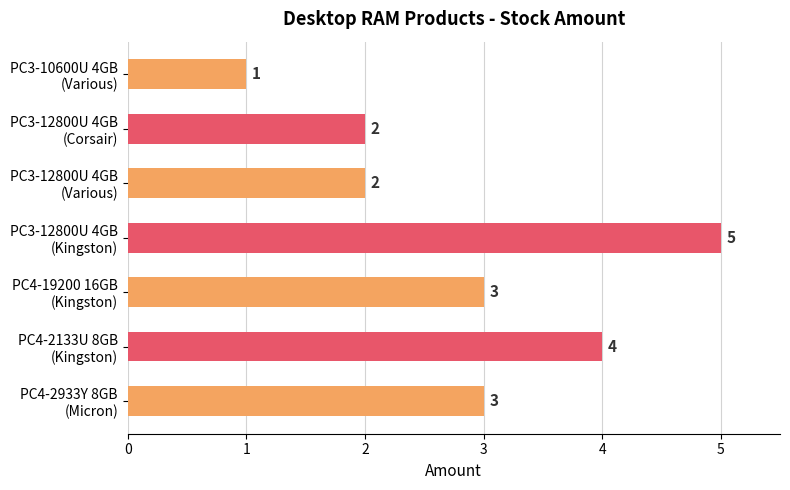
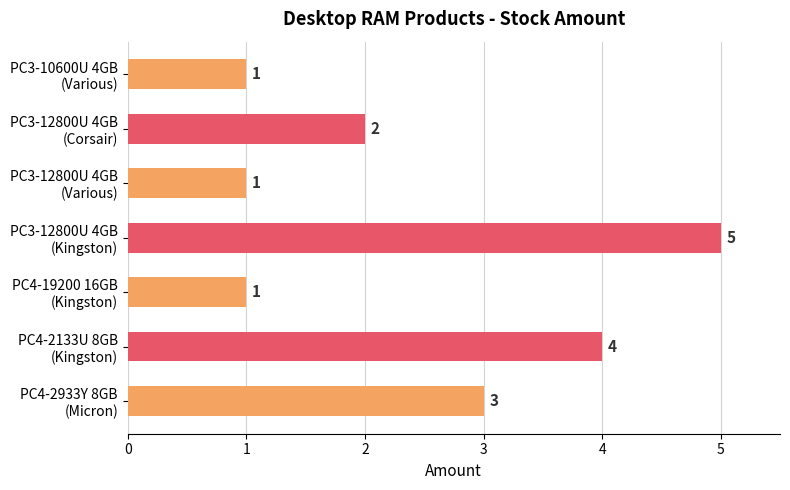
PC3-12800U 4GB (Various): 2 -> 1
PC4-19200 16GB (Kingston): 3 -> 1
